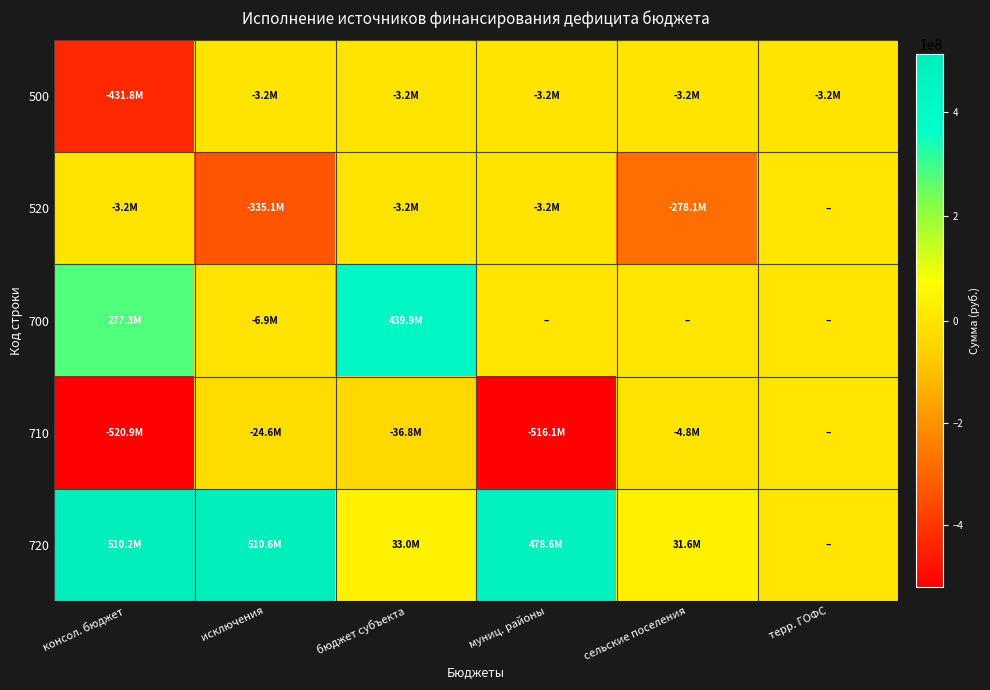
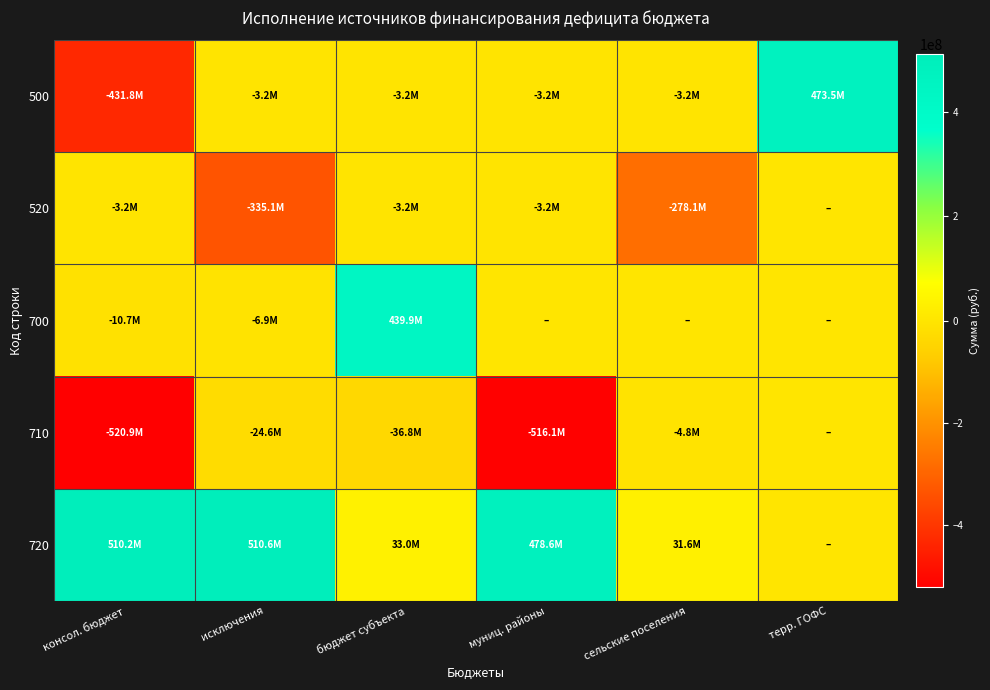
500, терр. ГОФС: -3.2M -> 473.5M
700, консол. бюджет: 277.3M -> -10.7M
